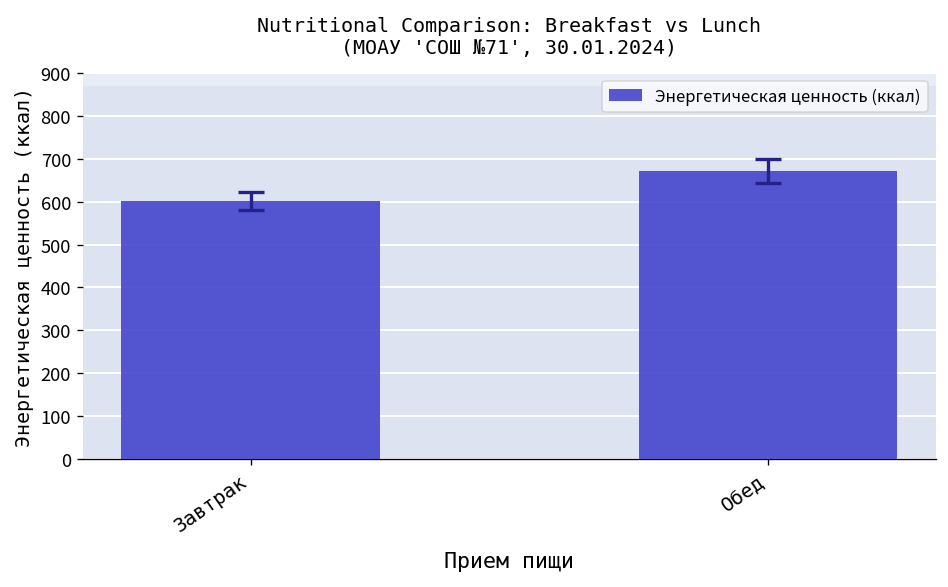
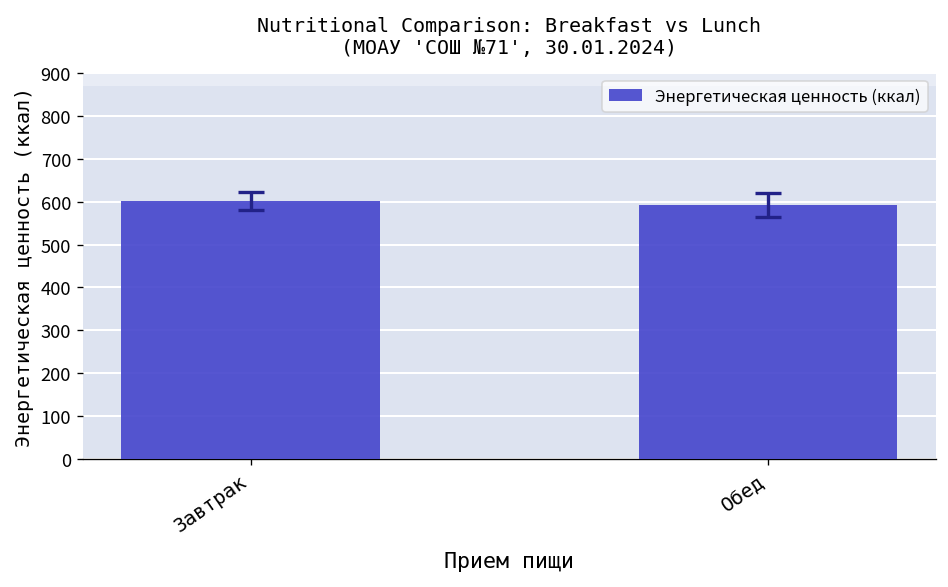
Энергетическая ценность (ккал), Обед: 670 -> 590
